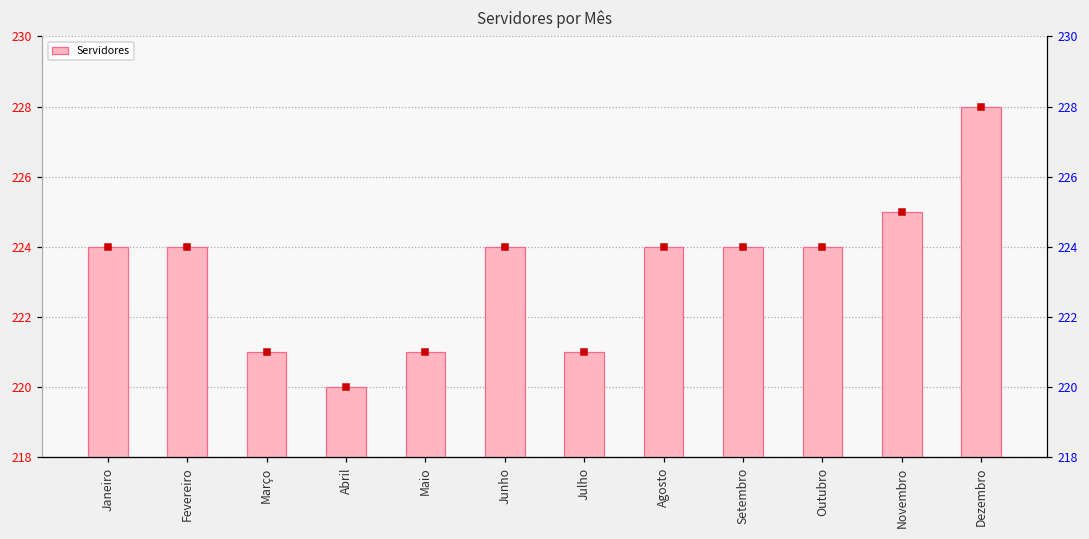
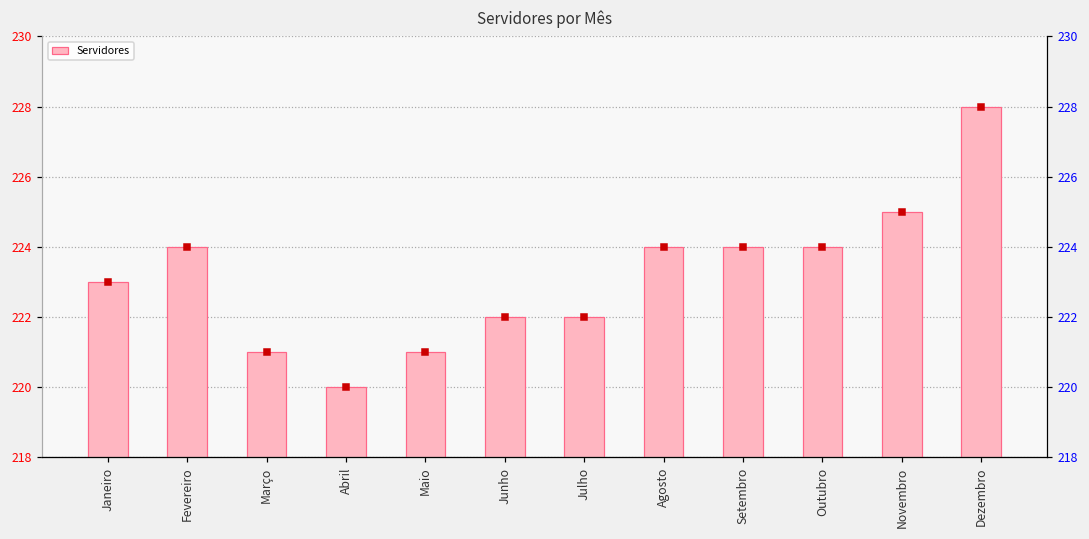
Servidores, Janeiro: 224 -> 223
Servidores, Junho: 224 -> 222
Servidores, Julho: 221 -> 222
